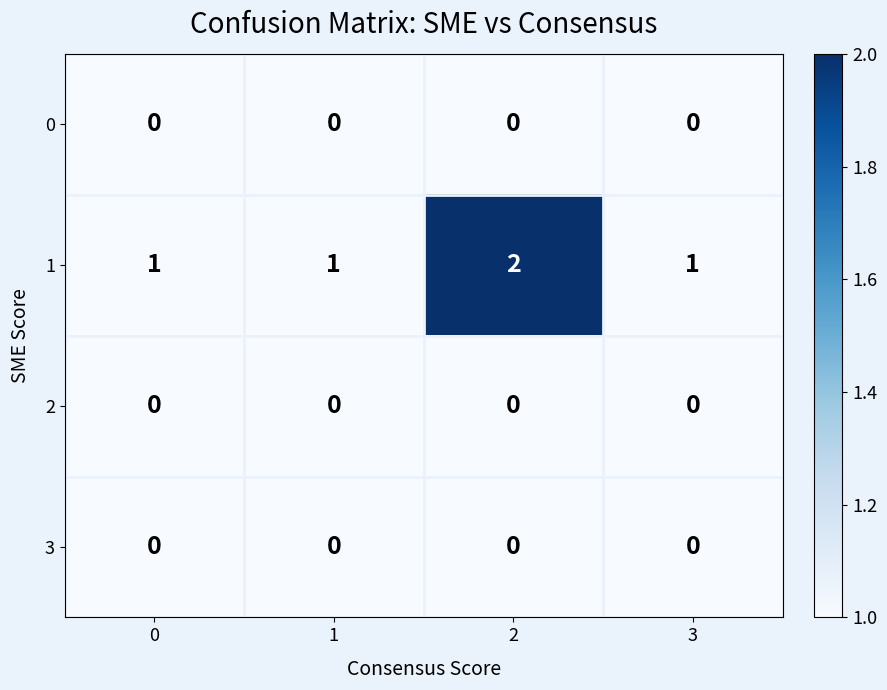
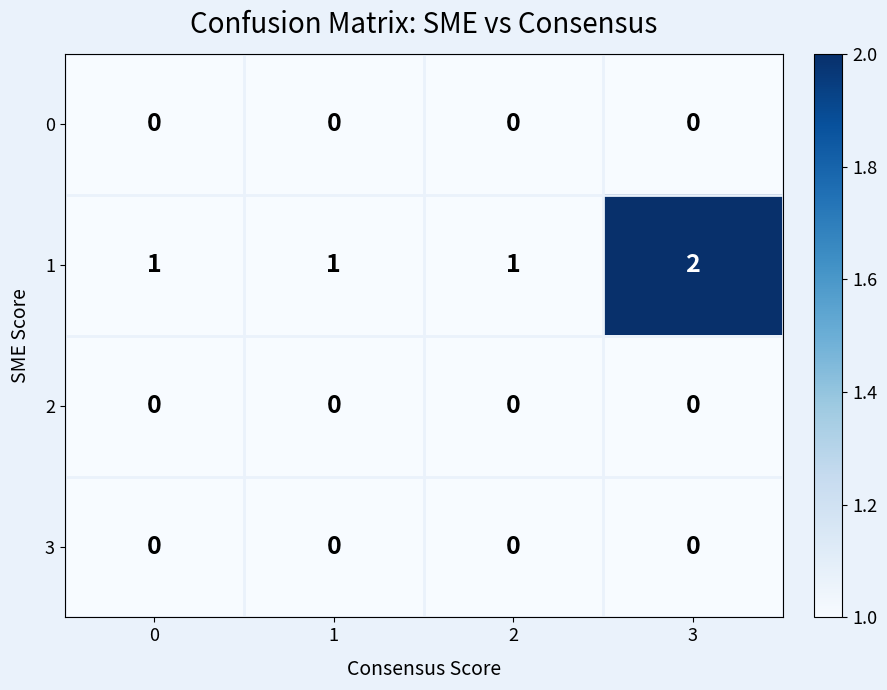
1, 2: 2 -> 1
1, 3: 1 -> 2
